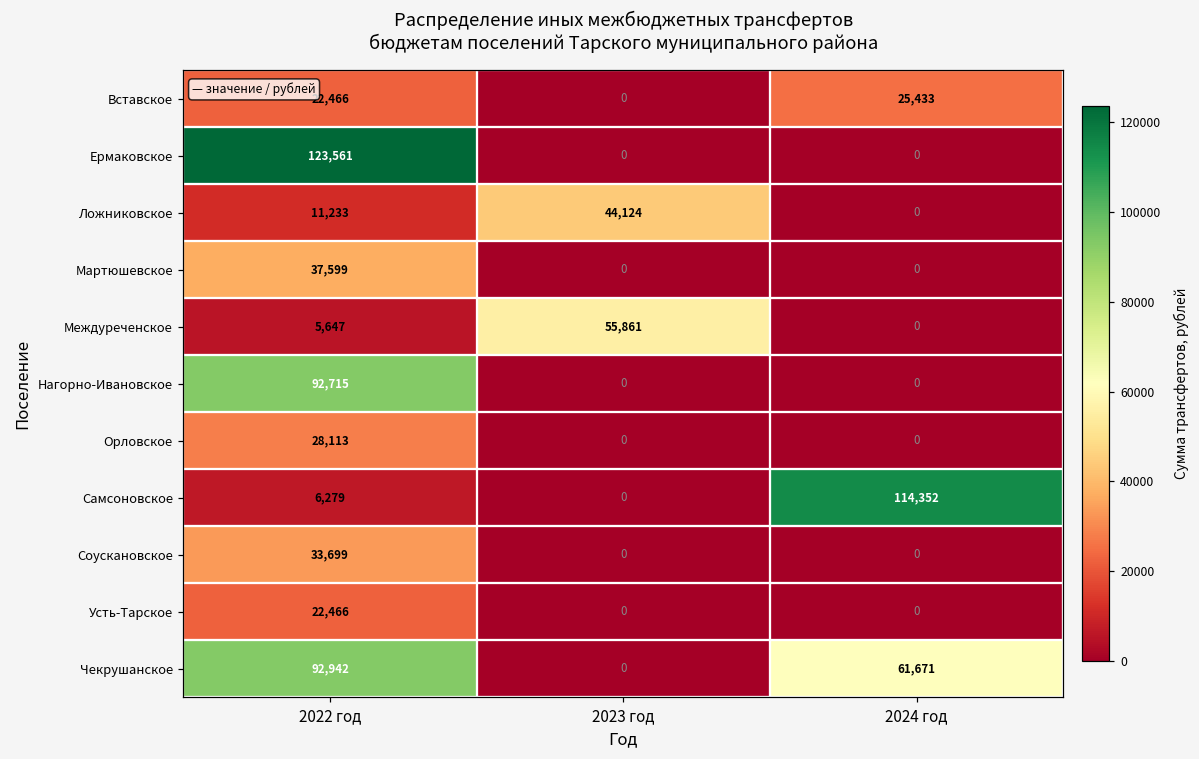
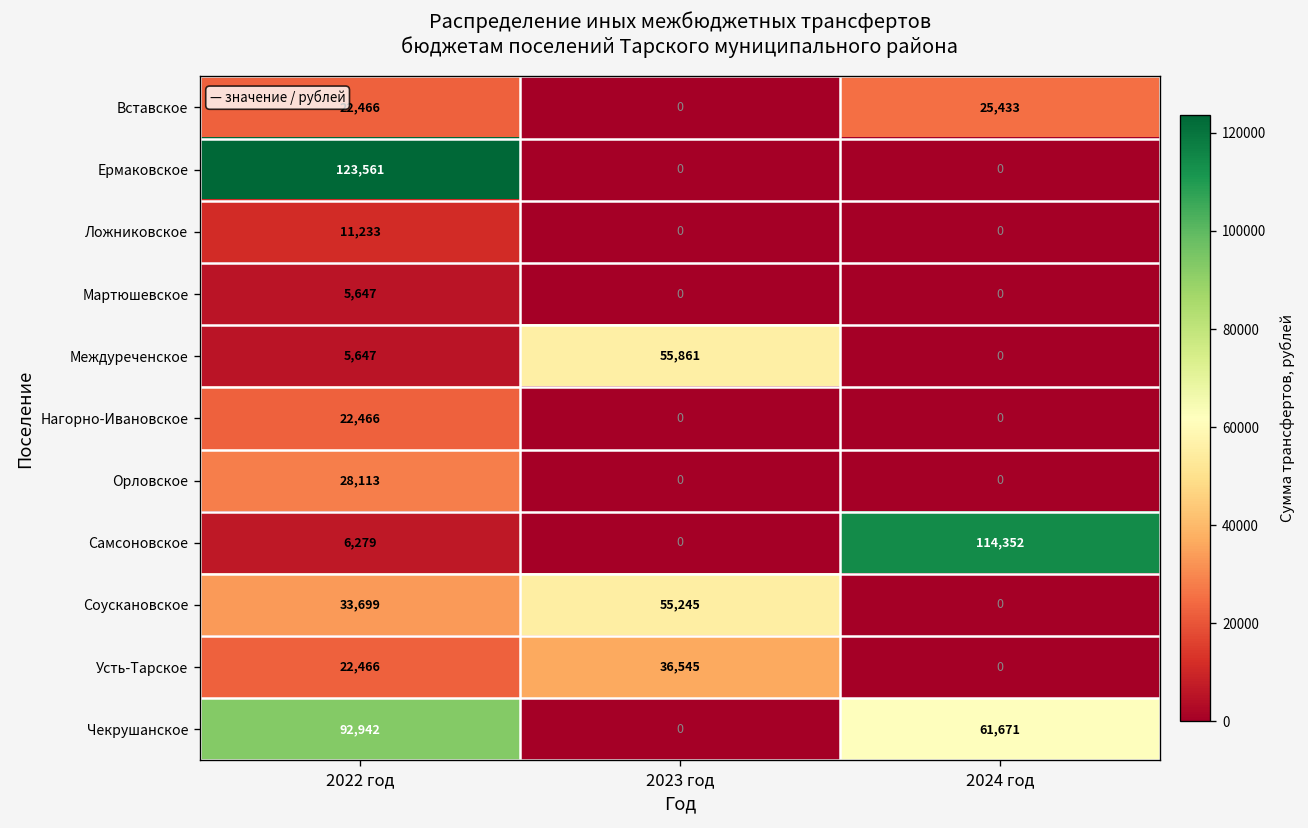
Ложниковское, 2023 год: 44,124 -> 0
Мартюшевское, 2022 год: 37,599 -> 5,647
Нагорно-Ивановское, 2022 год: 92,715 -> 22,466
Соускановское, 2023 год: 0 -> 55,245
Усть-Тарское, 2023 год: 0 -> 36,545
